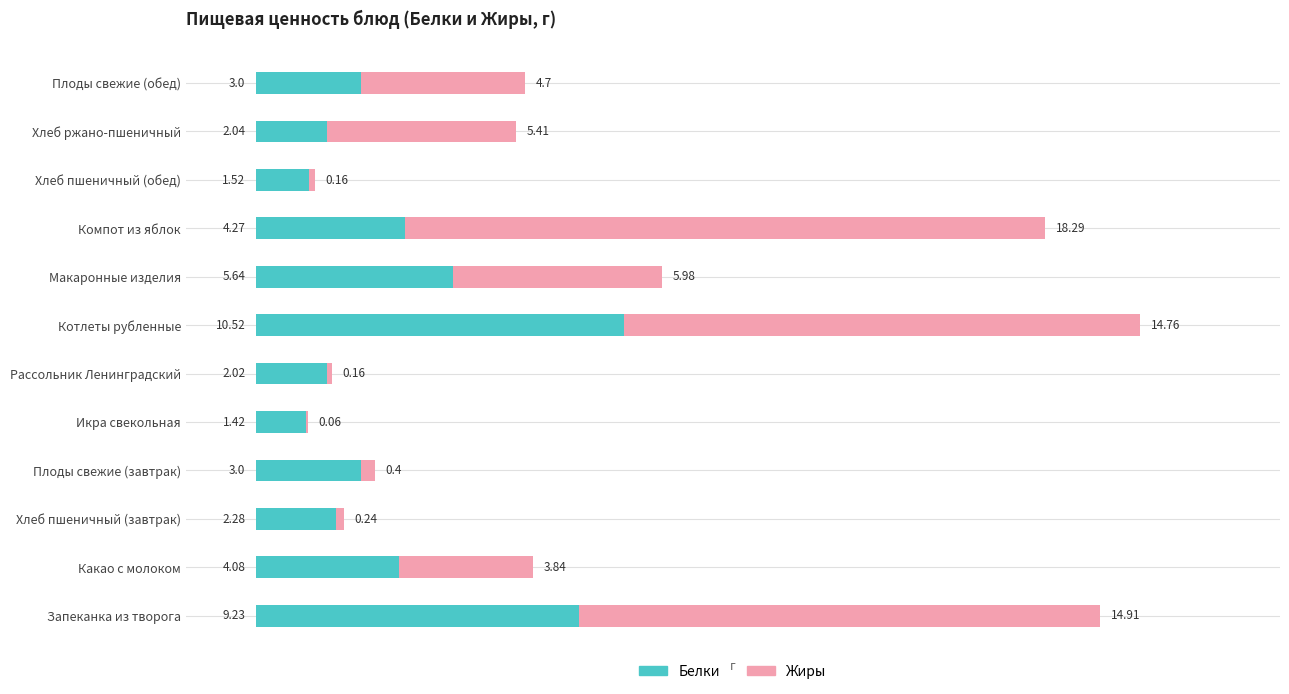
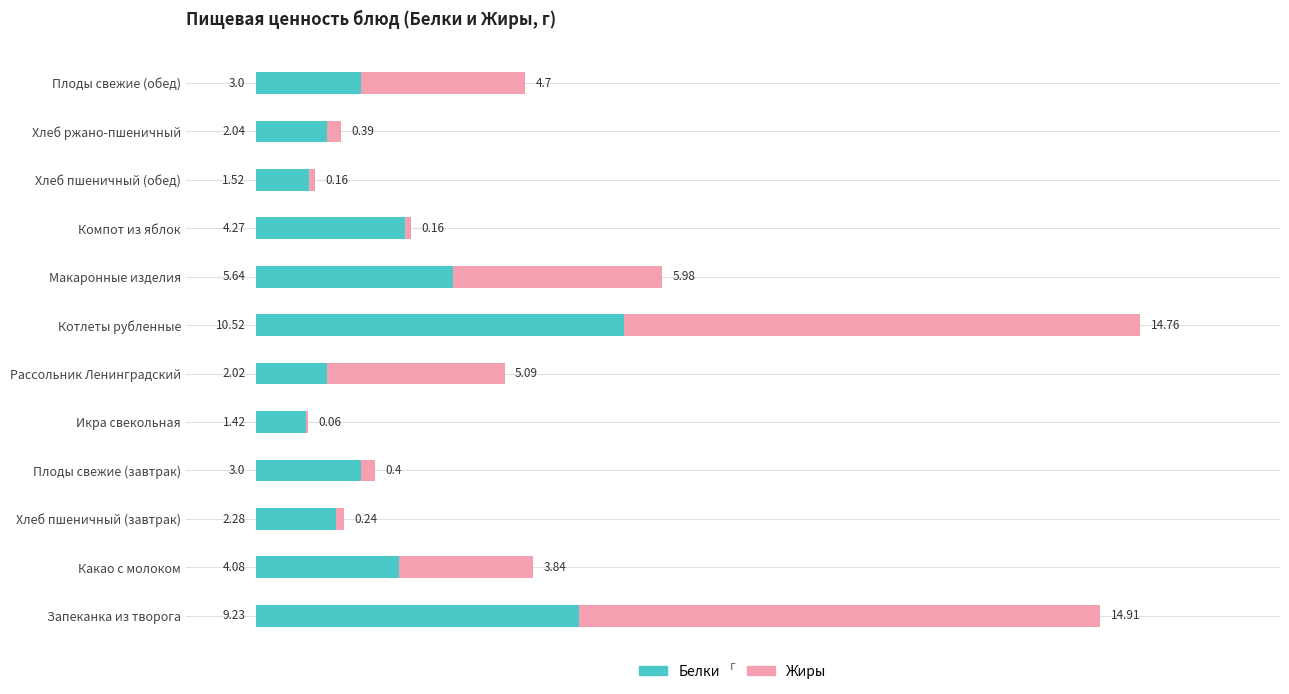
Жиры, Хлеб ржано-пшеничный: 5.41 -> 0.39
Жиры, Компот из яблок: 18.29 -> 0.16
Жиры, Рассольник Ленинградский: 0.16 -> 5.09
